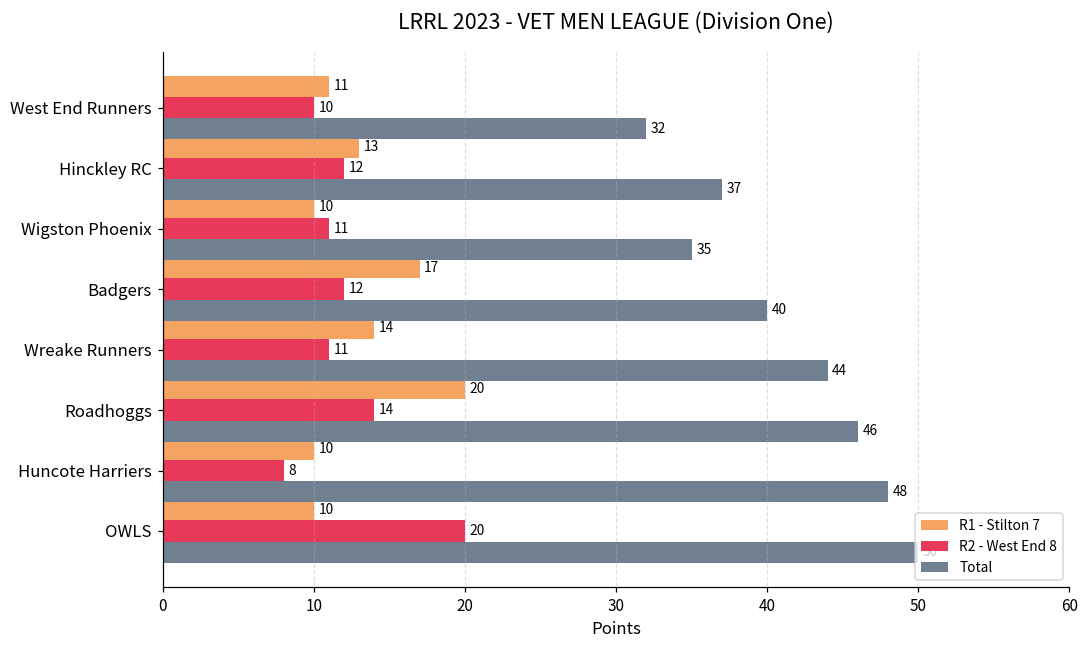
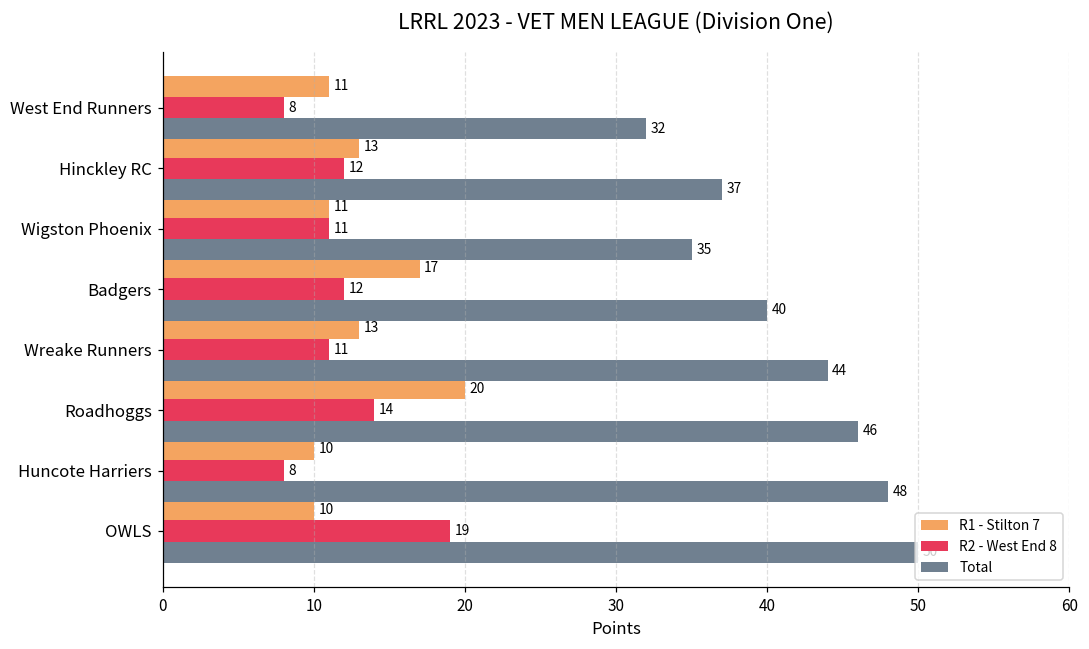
R2 - West End 8, West End Runners: 10 -> 8
R1 - Stilton 7, Wigston Phoenix: 10 -> 11
R1 - Stilton 7, Wreake Runners: 14 -> 13
R2 - West End 8, OWLS: 20 -> 19
